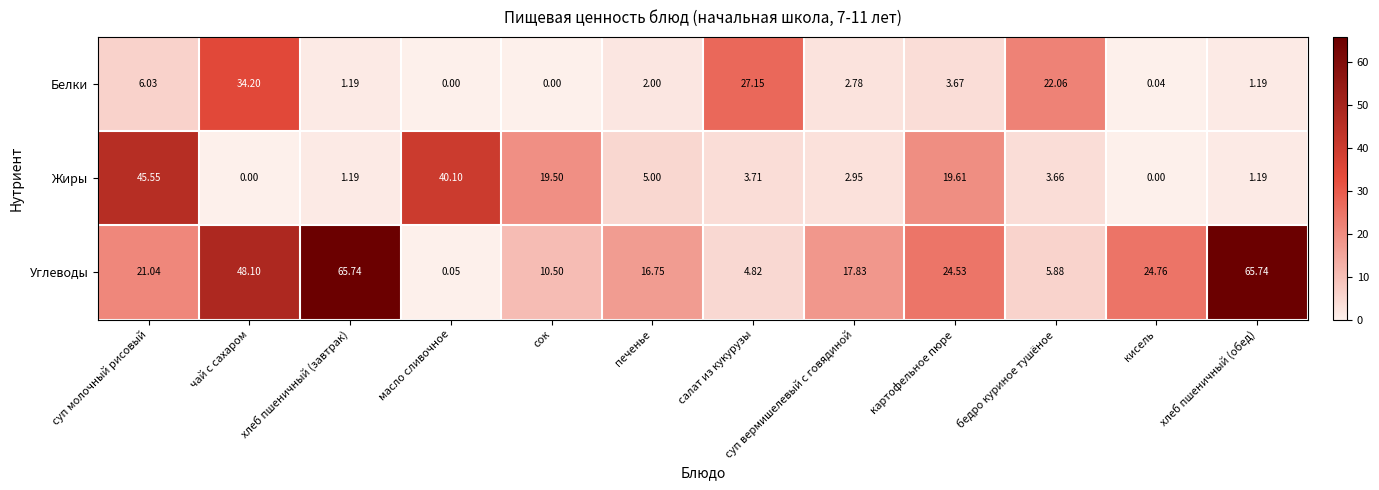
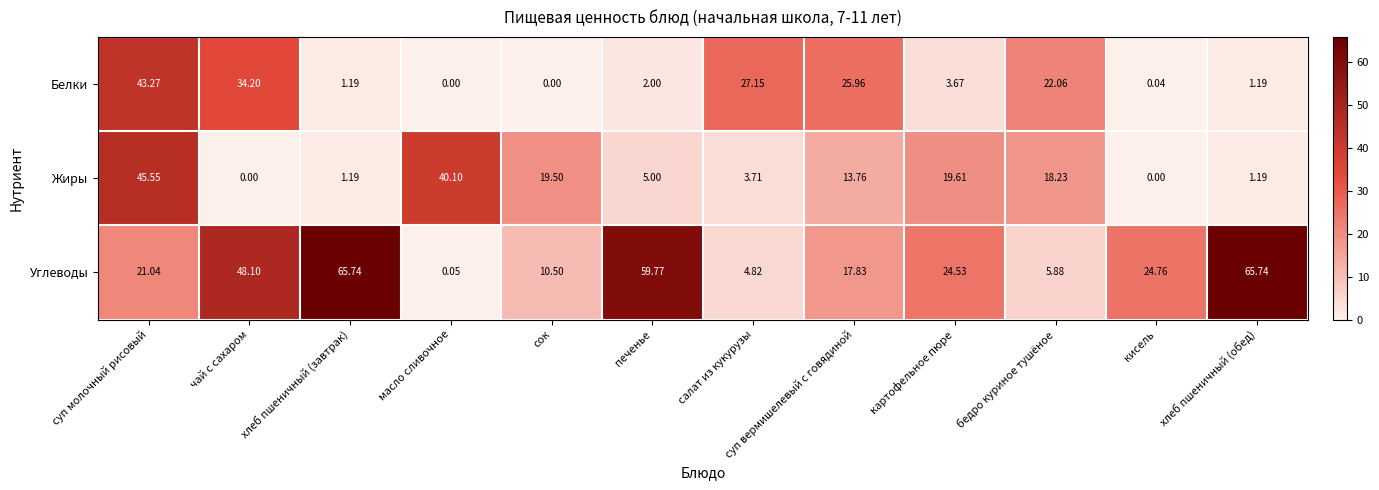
Белки, суп молочный рисовый: 6.03 -> 43.27
Белки, суп вермишелевый с говядиной: 2.78 -> 25.96
Жиры, суп вермишелевый с говядиной: 2.95 -> 13.76
Жиры, бедро куриное тушёное: 3.66 -> 18.23
Углеводы, печенье: 16.75 -> 59.77
